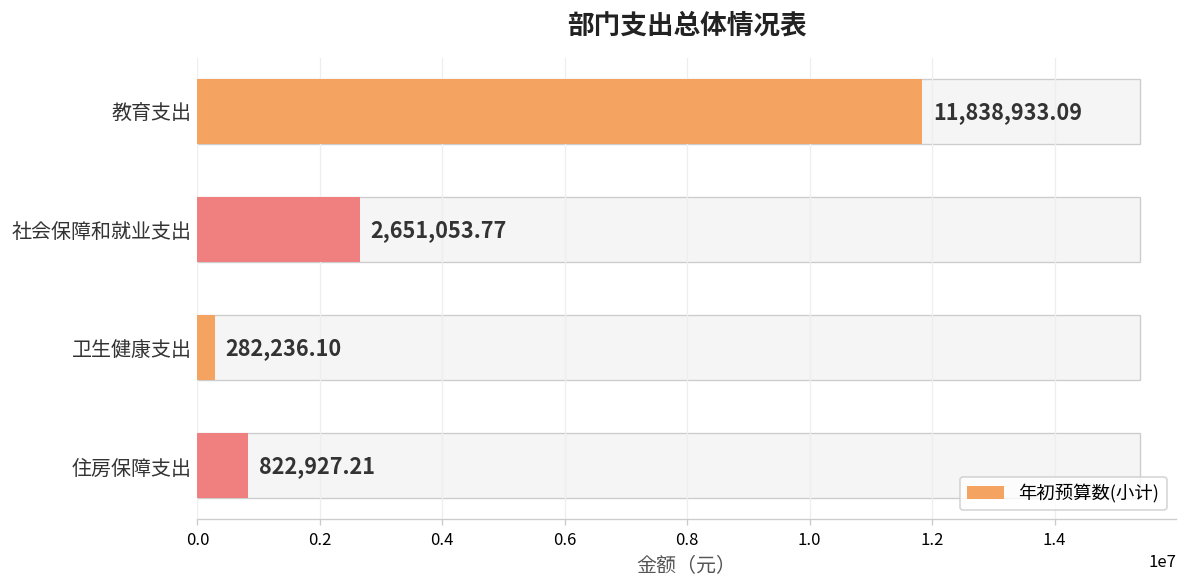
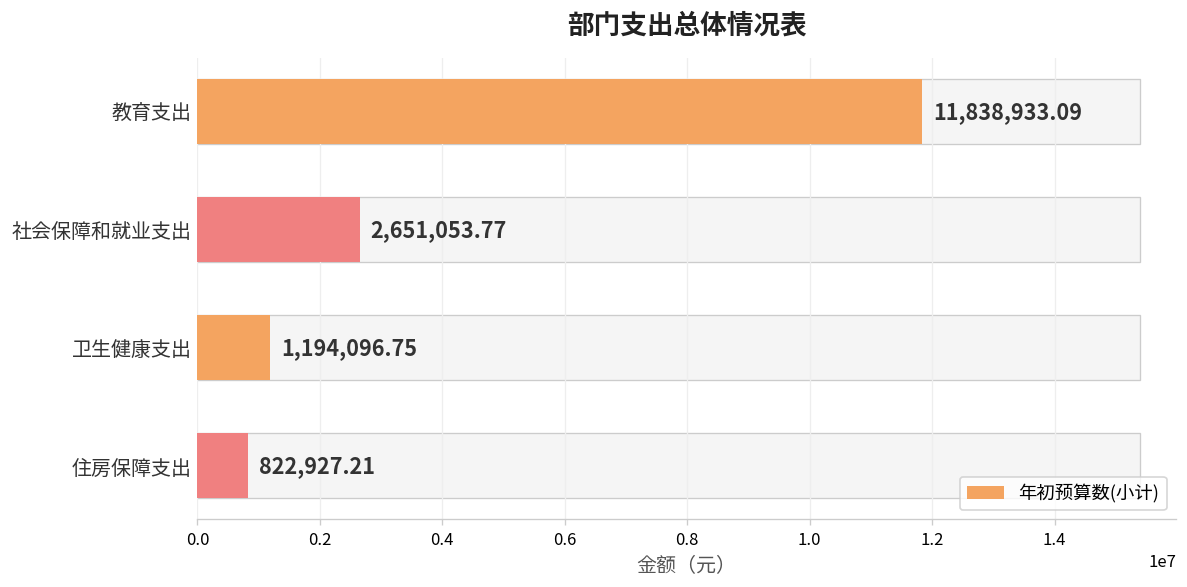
卫生健康支出: 282,236.10 -> 1,194,096.75
